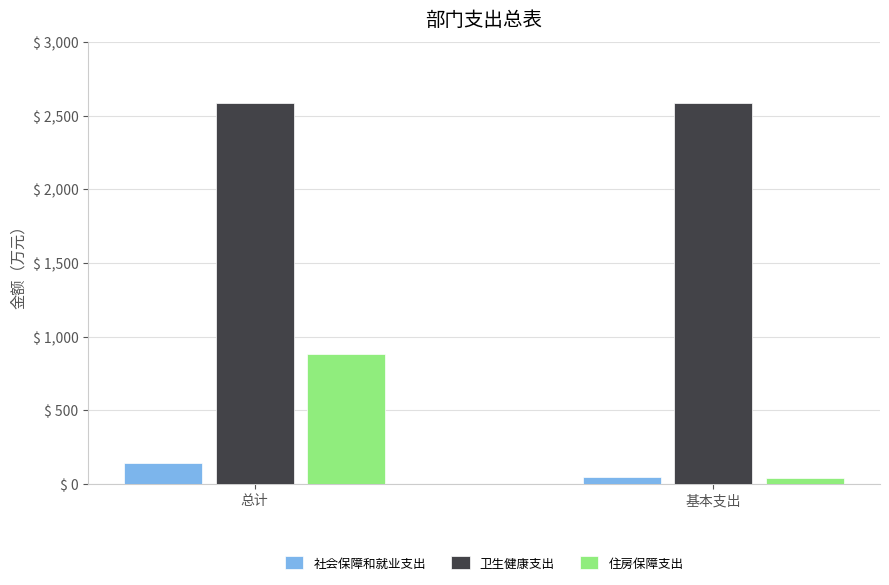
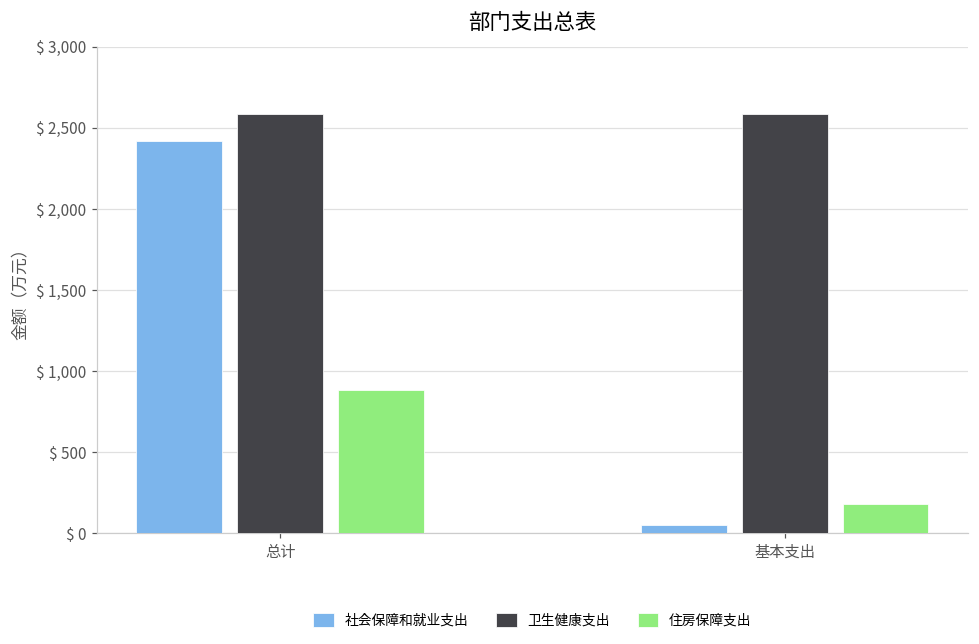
社会保障和就业支出, 总计: $ 140 -> $ 2,420
住房保障支出, 基本支出: $ 40 -> $ 180
